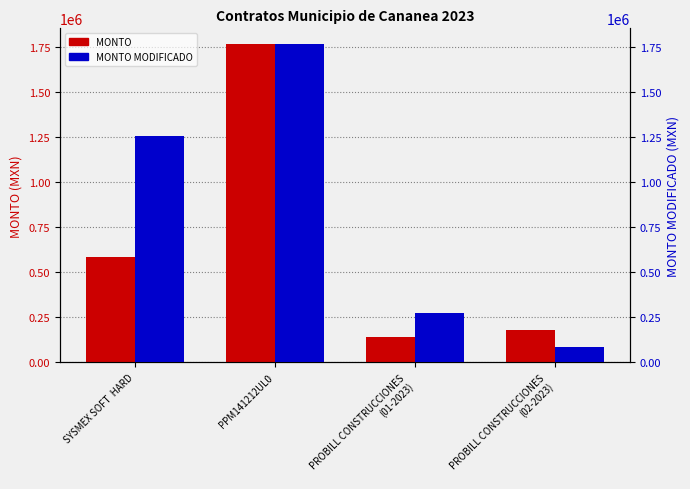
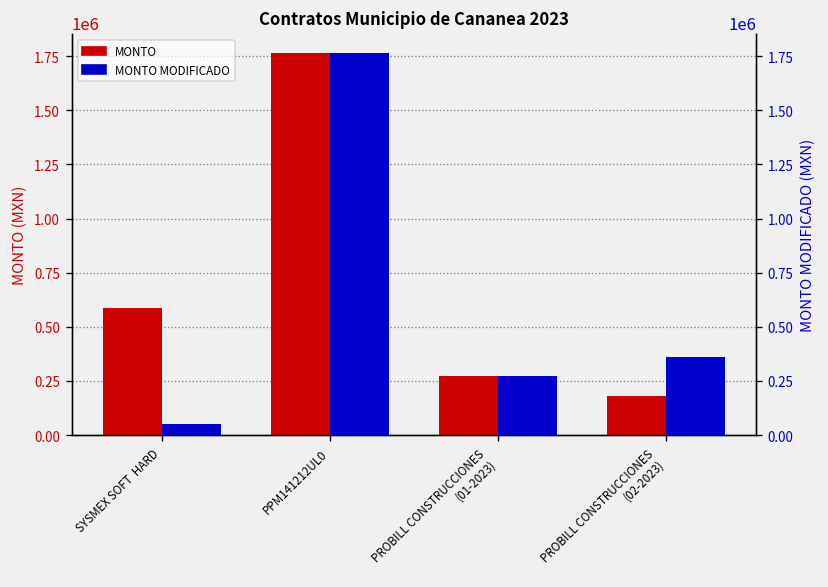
MONTO, PROBILL CONSTRUCCIONES (01-2023): 140000 -> 270000
MONTO MODIFICADO, SYSMEX SOFT HARD: 1250000 -> 50000
MONTO MODIFICADO, PROBILL CONSTRUCCIONES (02-2023): 80000 -> 360000
